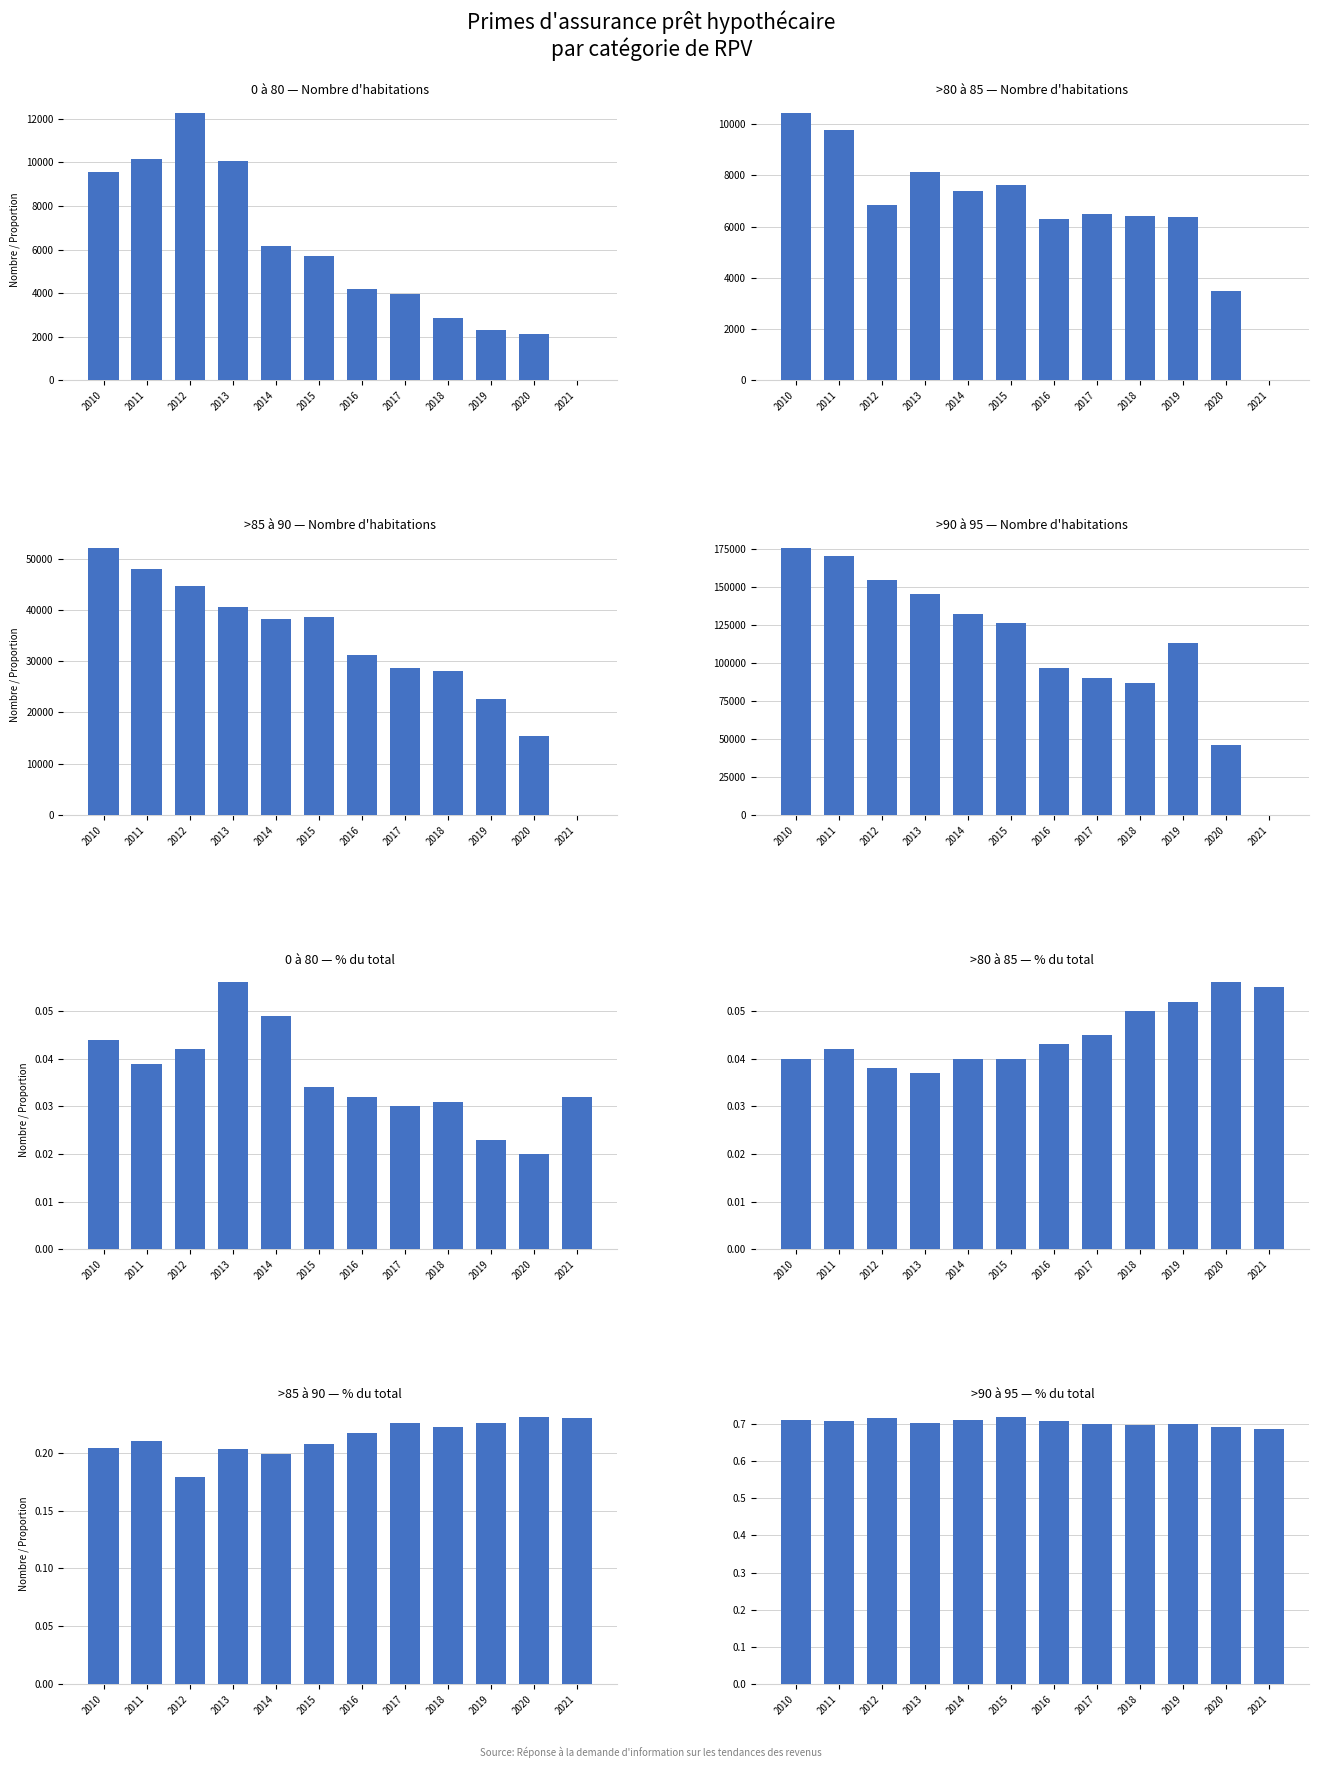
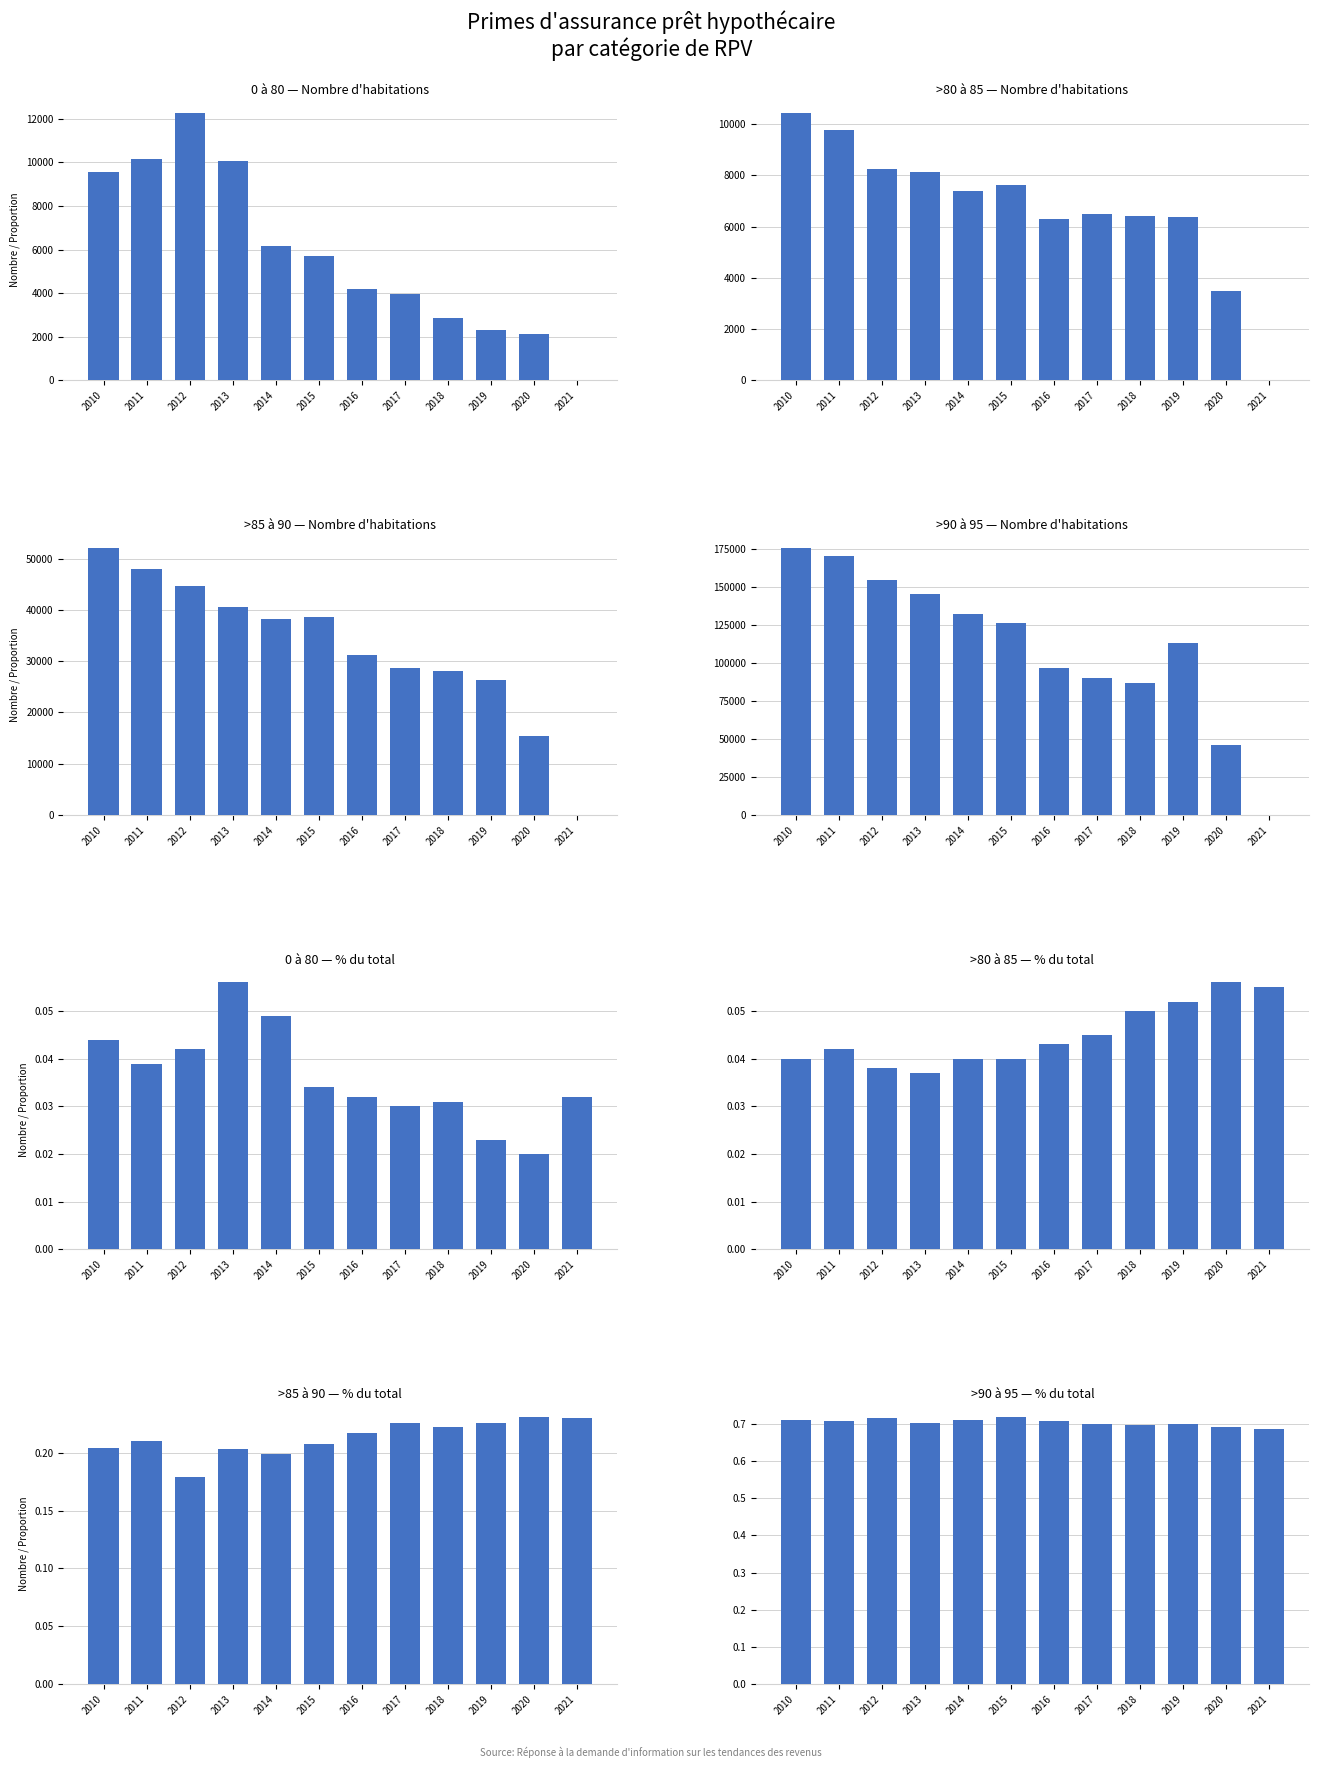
>80 à 85 — Nombre d'habitations, 2012: 6800 -> 8200
>85 à 90 — Nombre d'habitations, 2019: 23000 -> 26000
